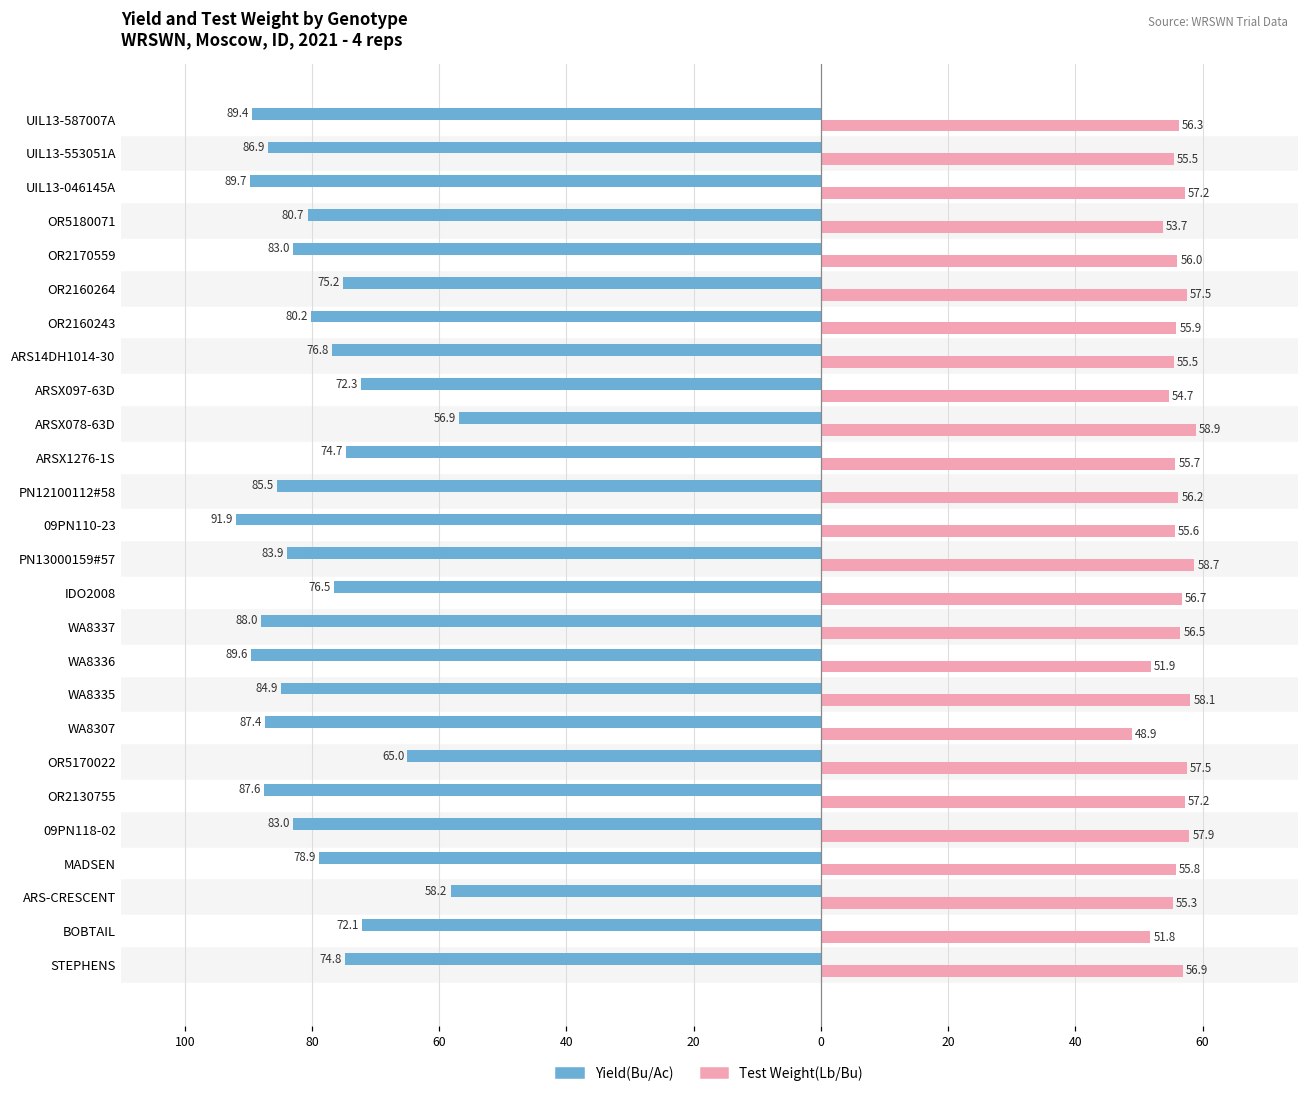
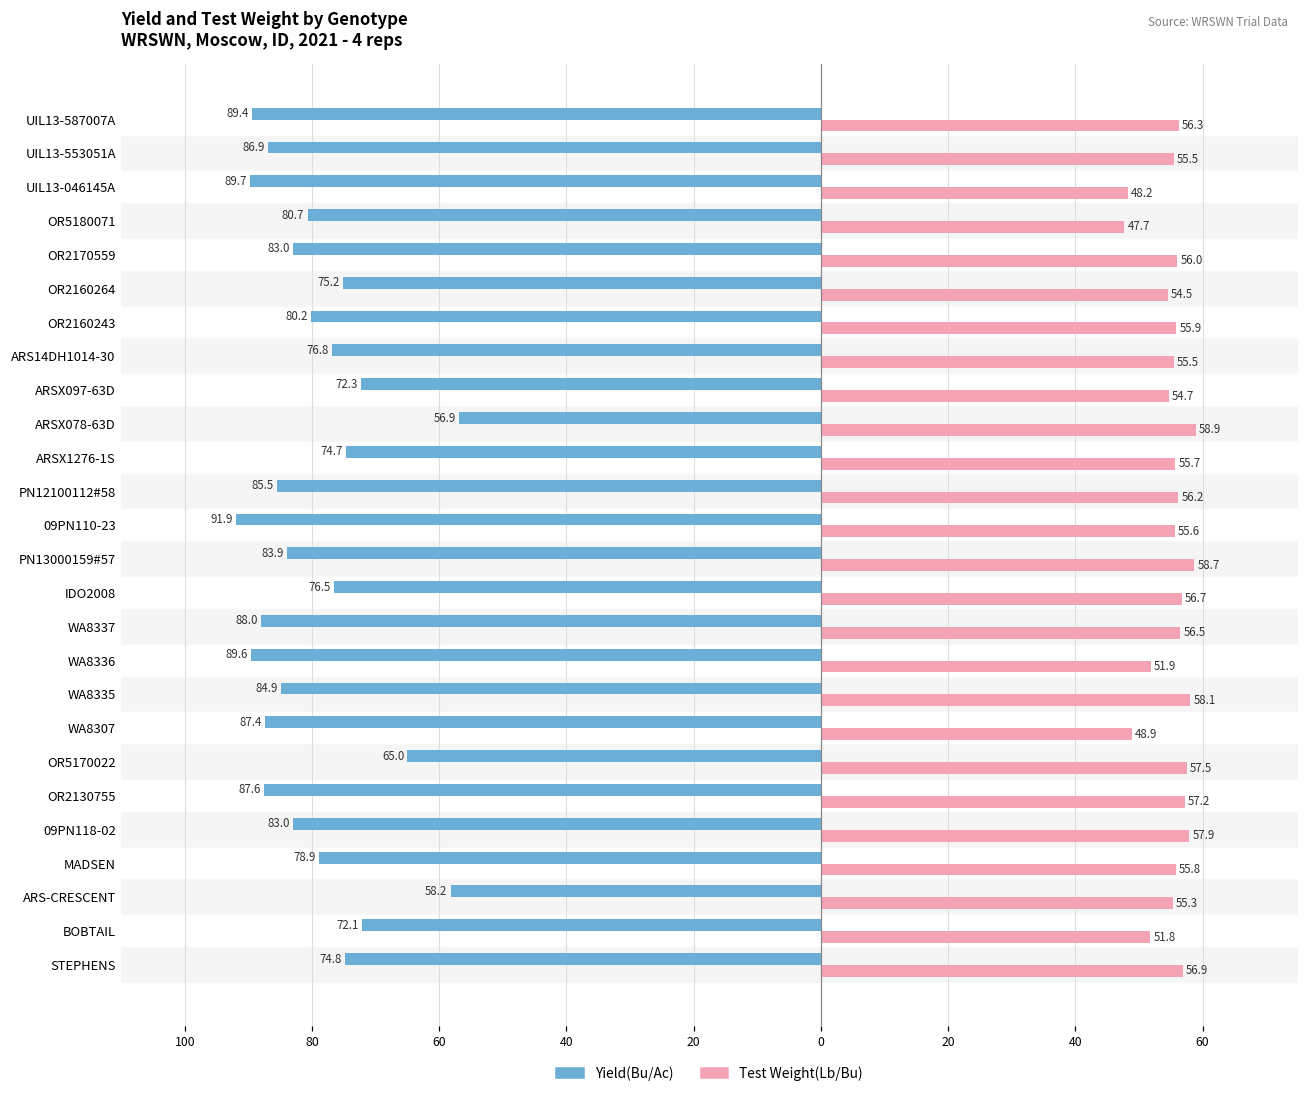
Test Weight(Lb/Bu), UIL13-046145A: 57.2 -> 48.2
Test Weight(Lb/Bu), OR5180071: 53.7 -> 47.7
Test Weight(Lb/Bu), OR2160264: 57.5 -> 54.5
